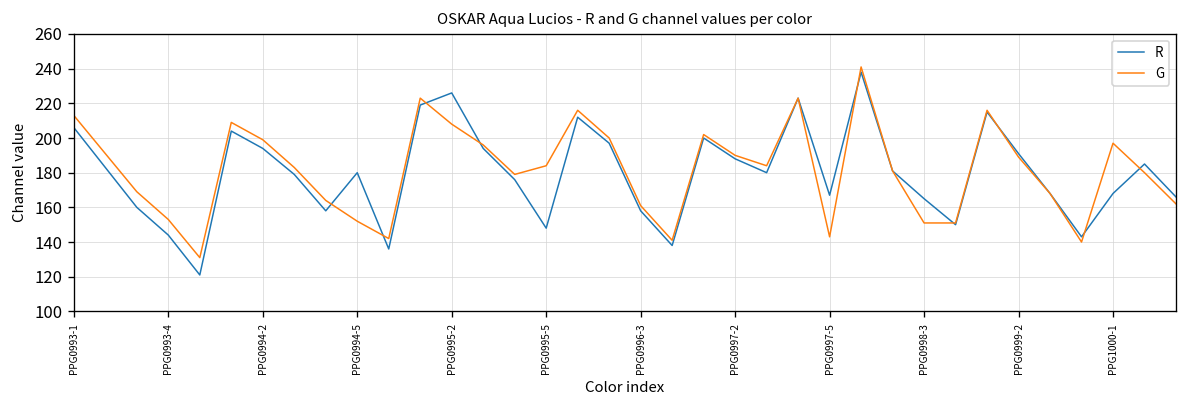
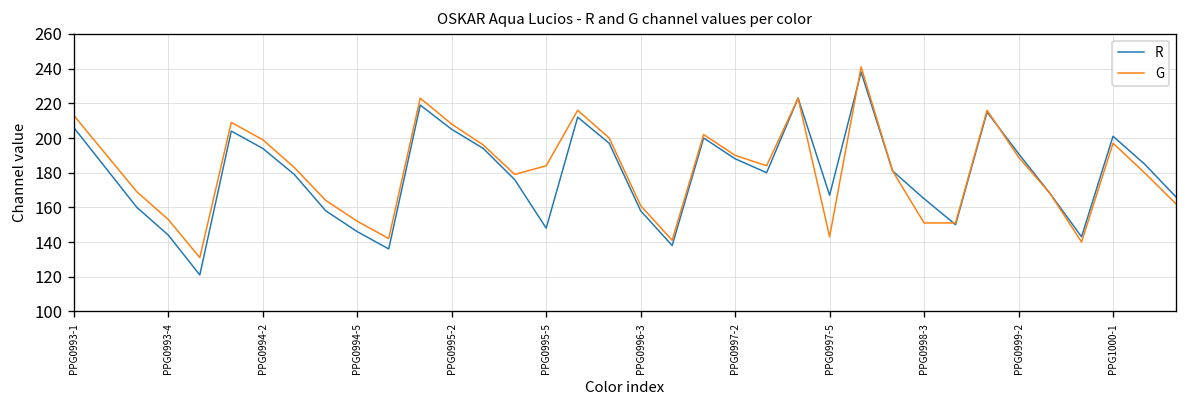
R, PPG0994-5: 180 -> 146
R, PPG0995-2: 226 -> 205
R, PPG1000-1: 168 -> 201
